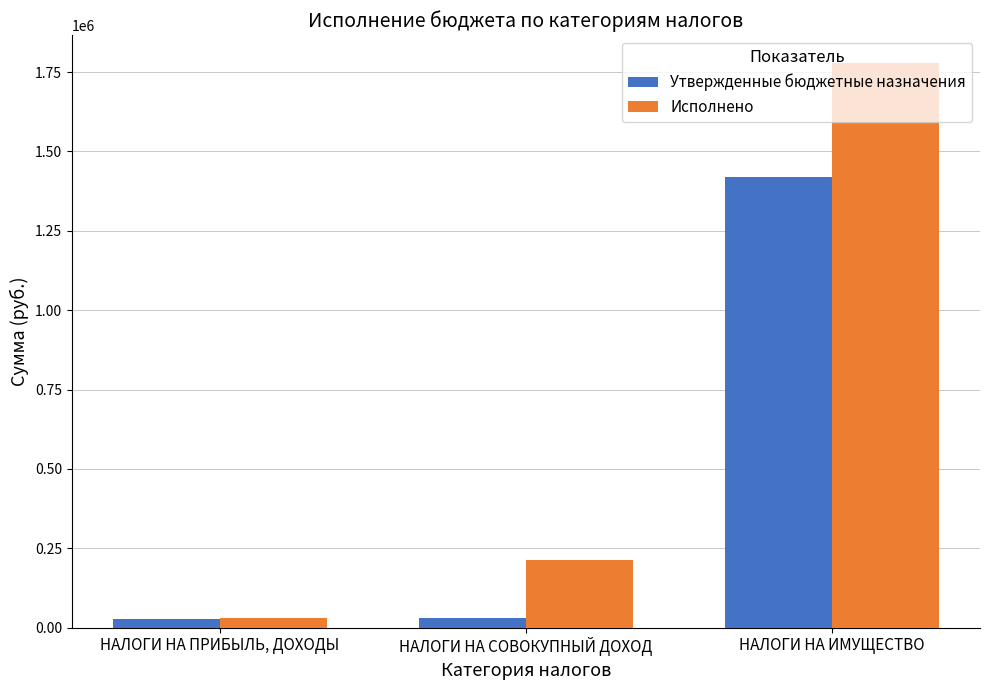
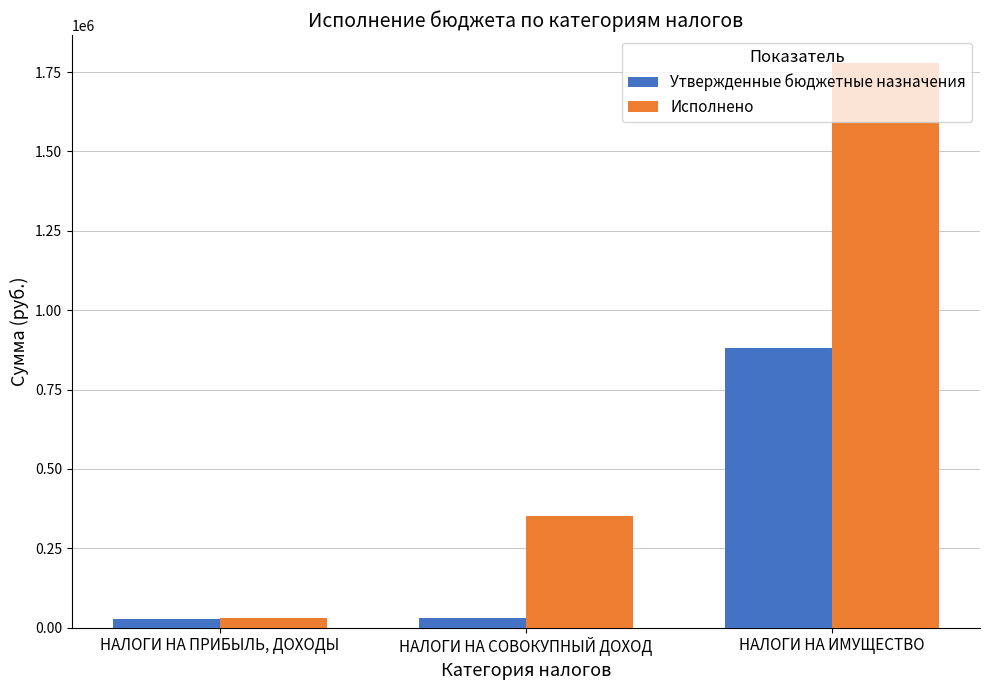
Исполнено, НАЛОГИ НА СОВОКУПНЫЙ ДОХОД: 210000 -> 350000
Утвержденные бюджетные назначения, НАЛОГИ НА ИМУЩЕСТВО: 1420000 -> 880000
